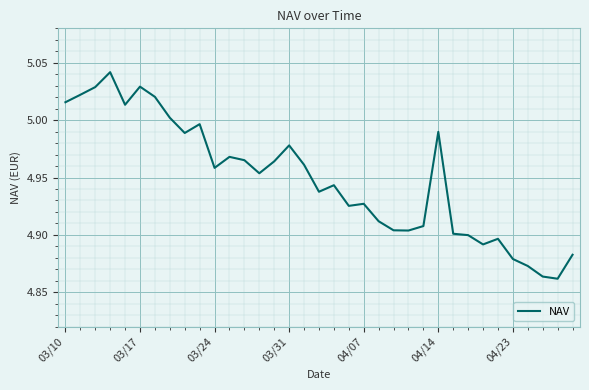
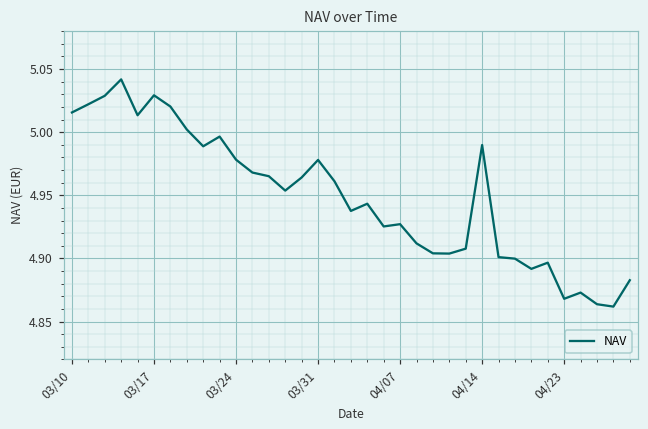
03/24: 4.958 -> 4.978
04/23: 4.879 -> 4.868
